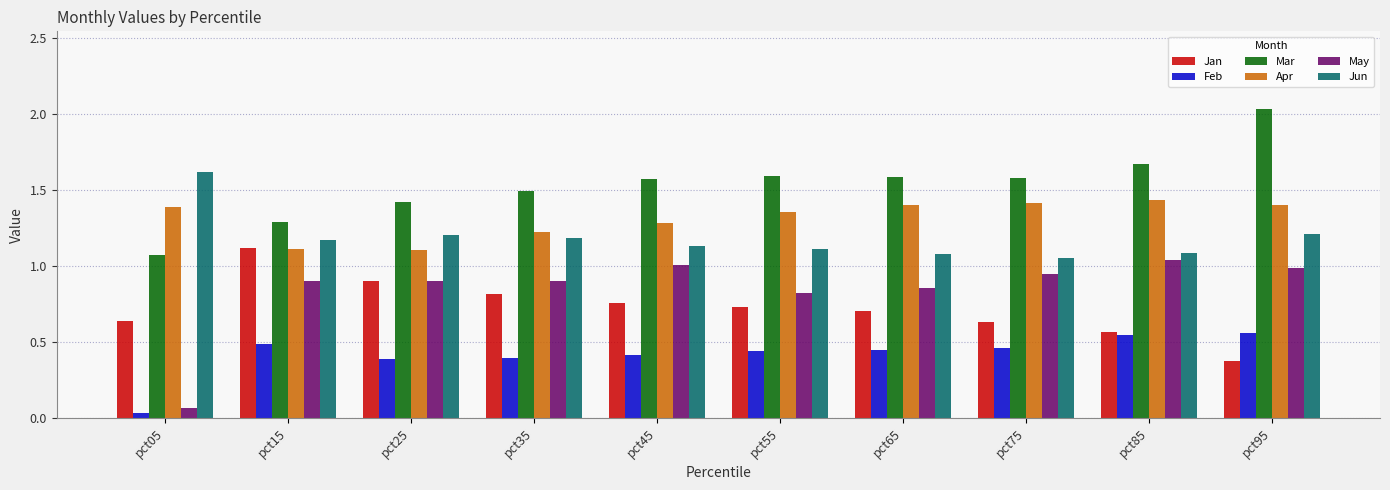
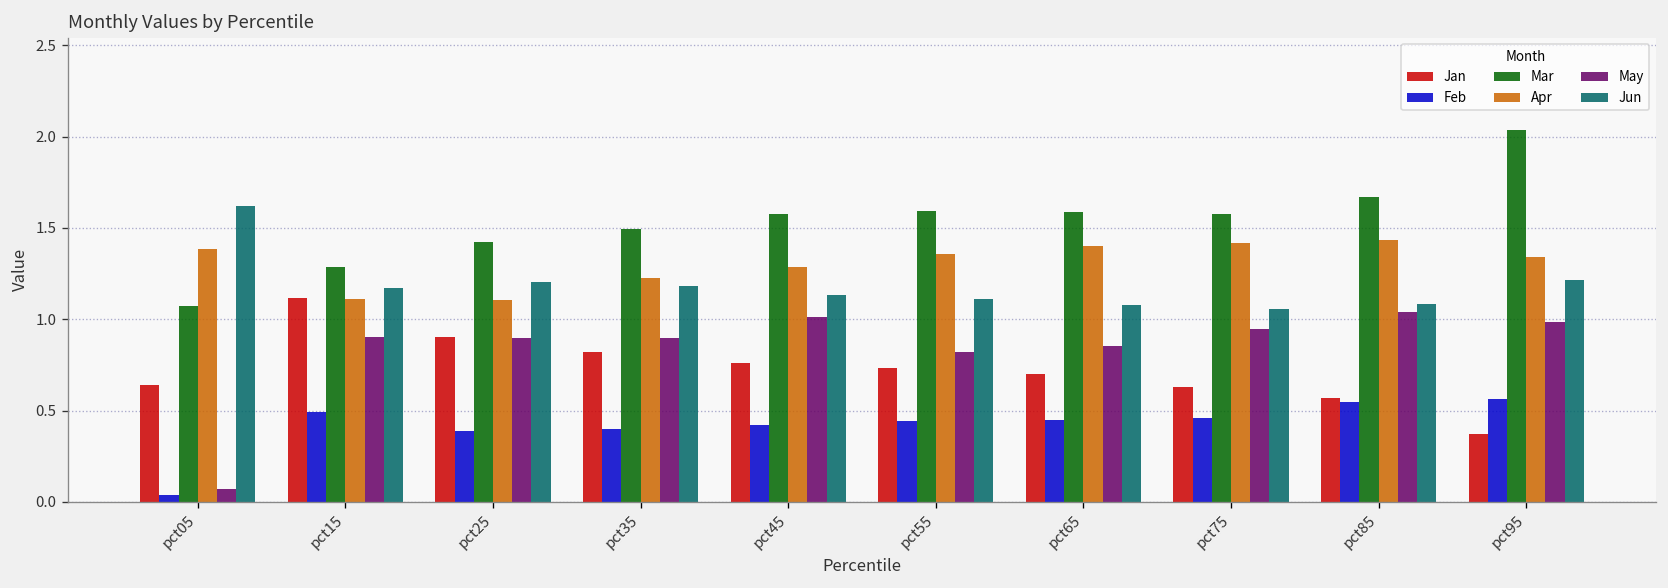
Apr, pct95: 1.40 -> 1.34
